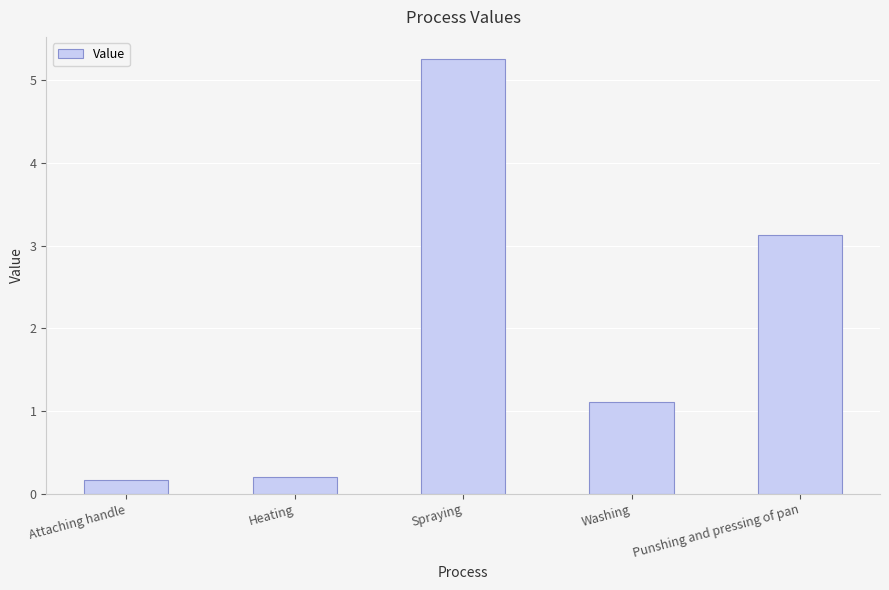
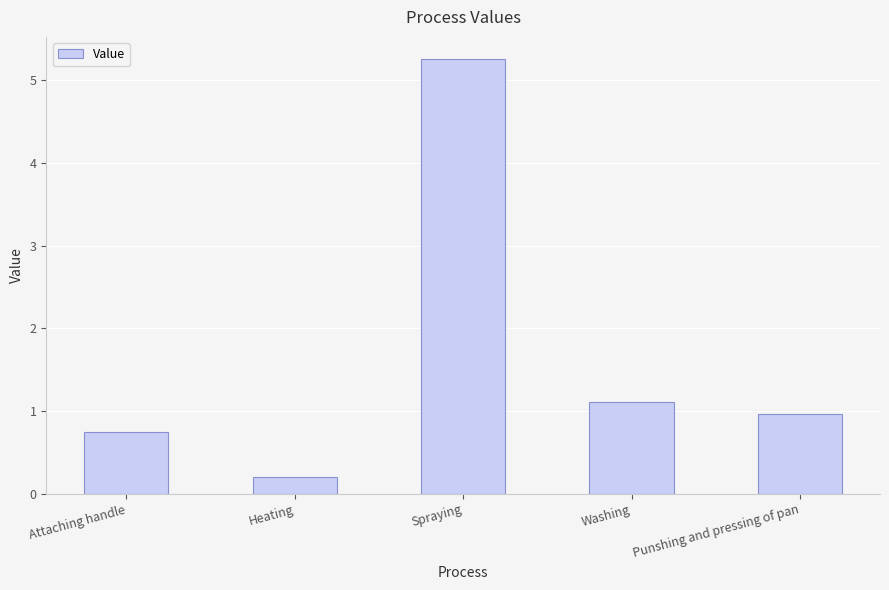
Attaching handle: 0.2 -> 0.7
Punshing and pressing of pan: 3.1 -> 1.0
